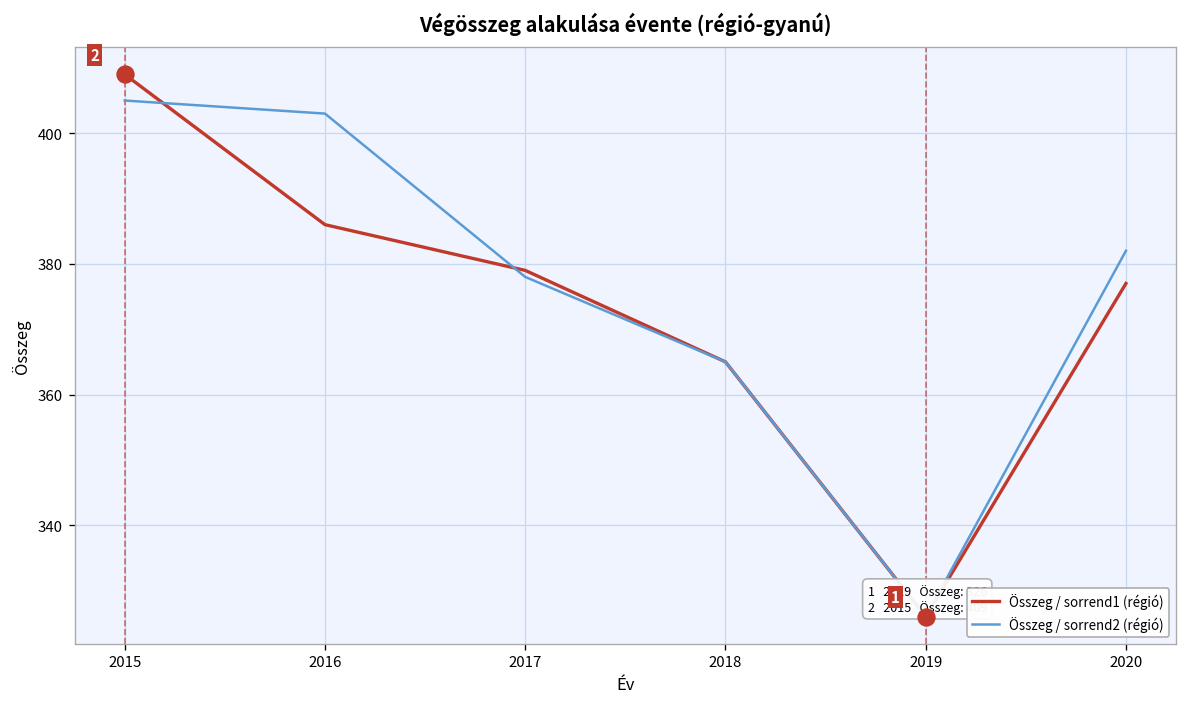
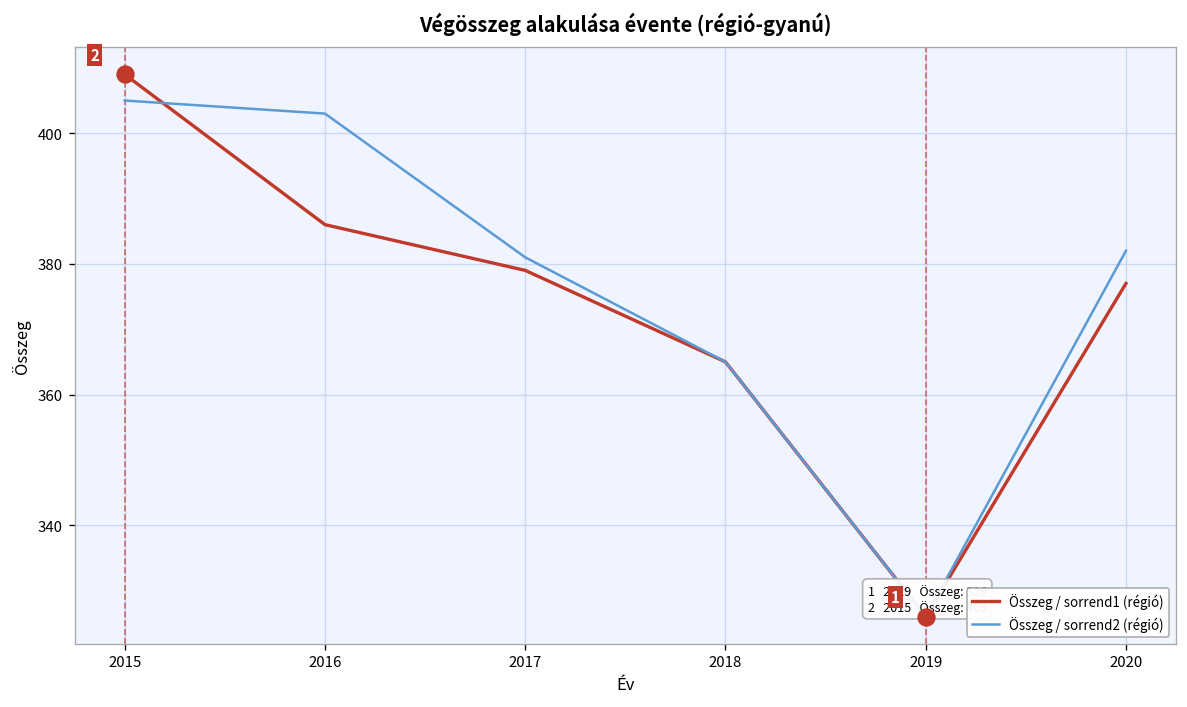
Összeg / sorrend2 (régió), 2017: 378 -> 381
